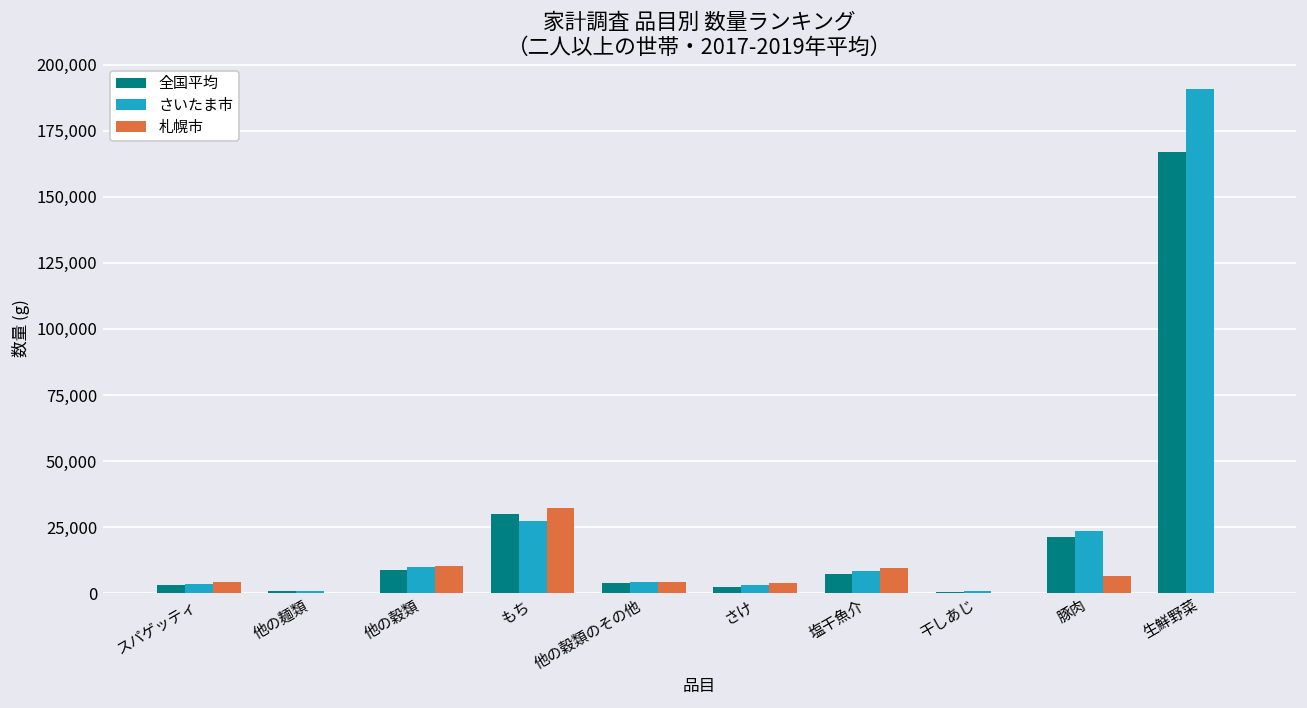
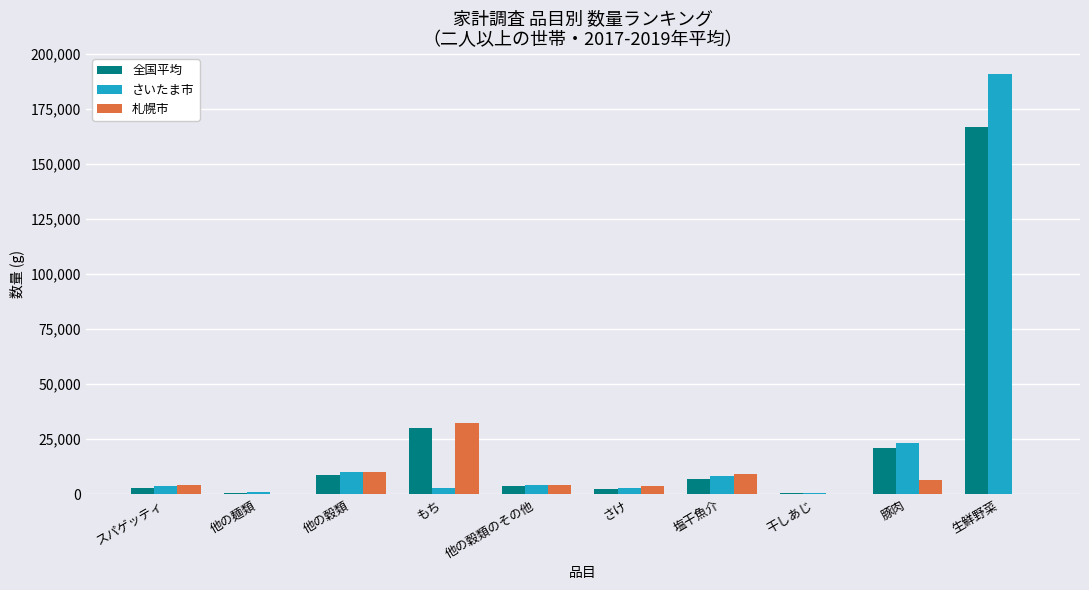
さいたま市, もち: 27,000 -> 3,000
